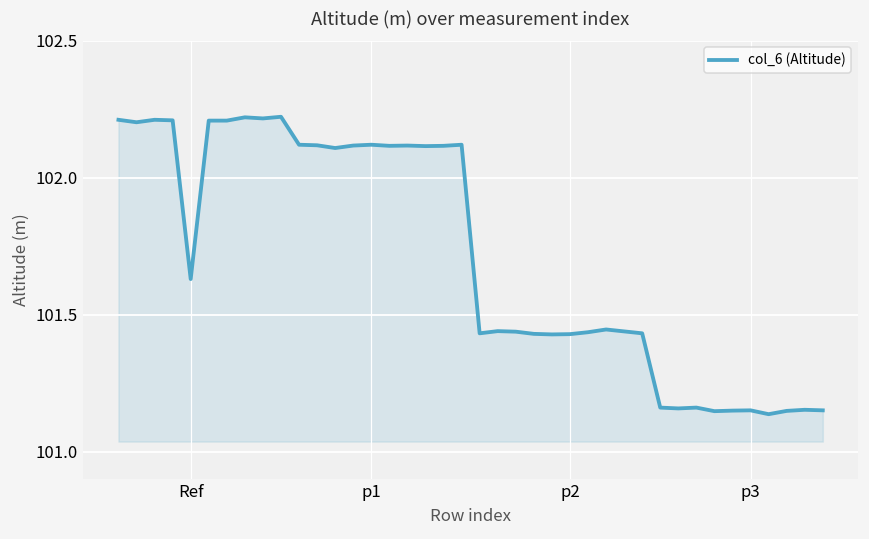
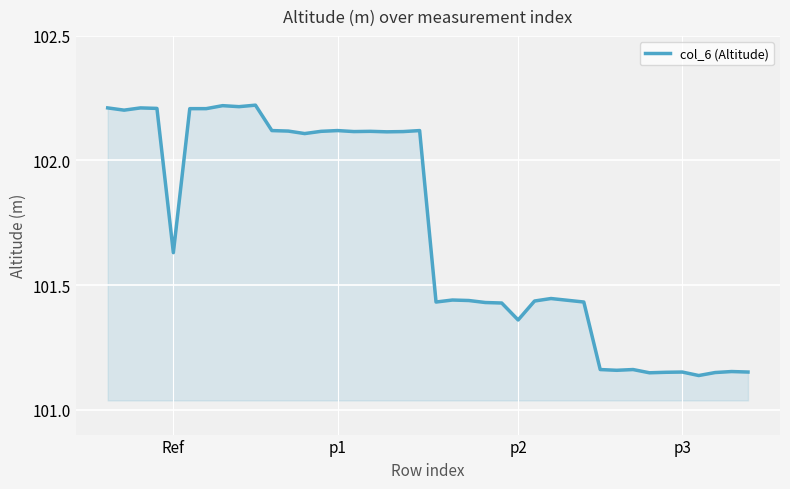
p2: 101.43 -> 101.36
